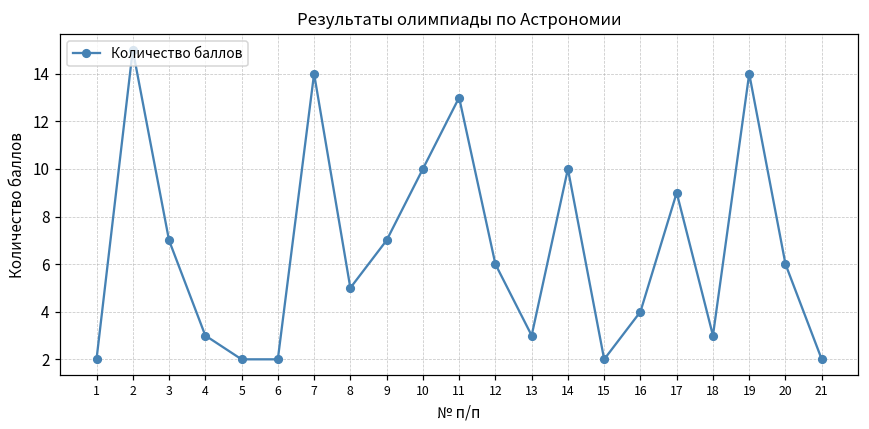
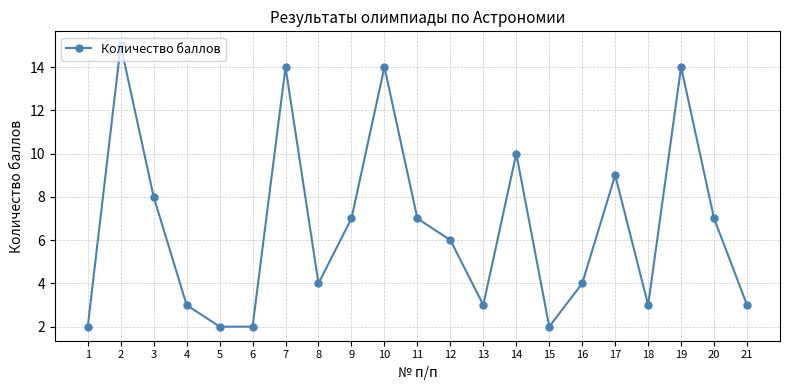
3: 7 -> 8
8: 5 -> 4
10: 10 -> 14
11: 13 -> 7
20: 6 -> 7
21: 2 -> 3
